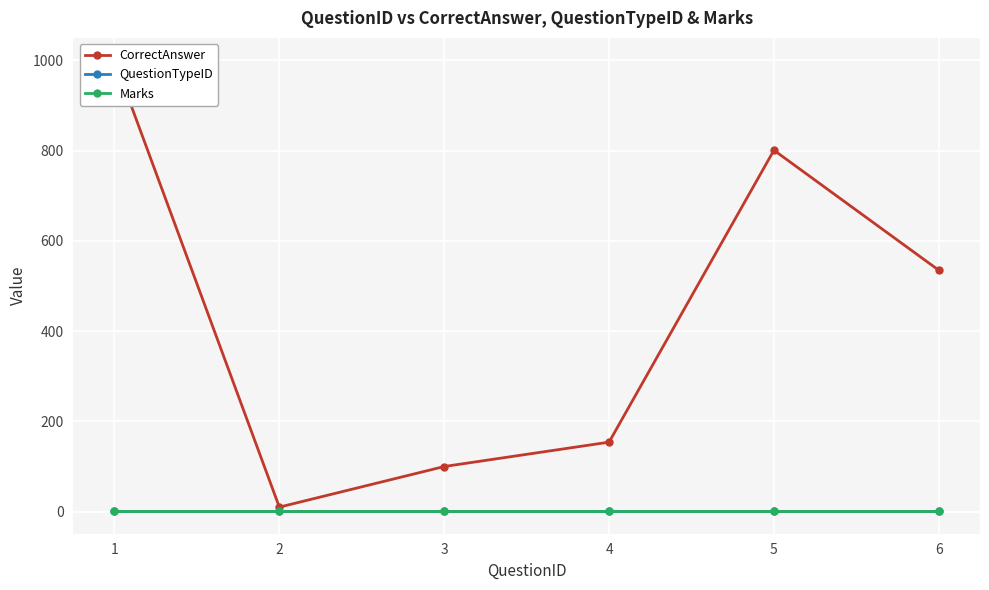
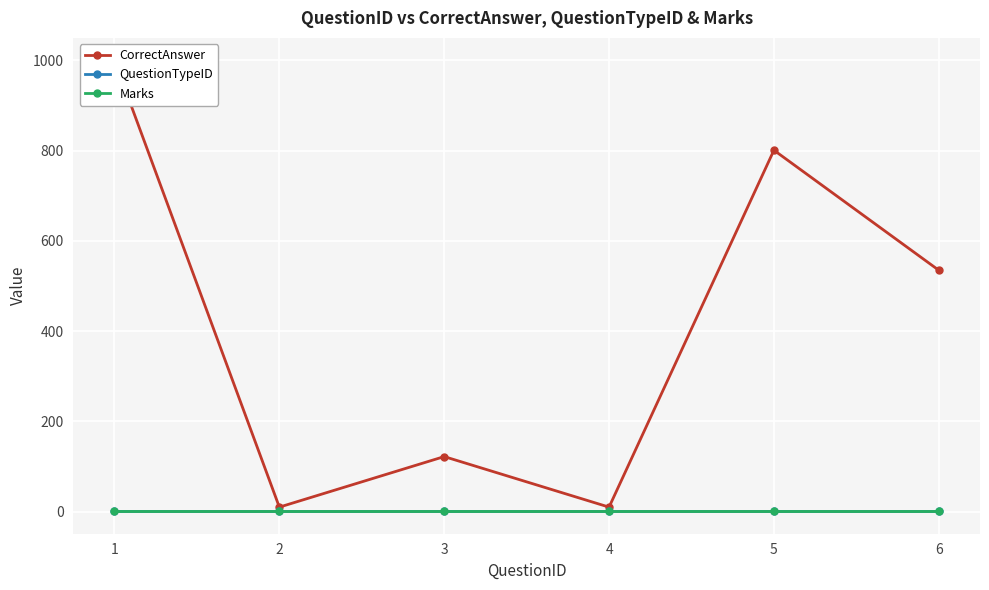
CorrectAnswer, 3: 100 -> 120
CorrectAnswer, 4: 150 -> 10
